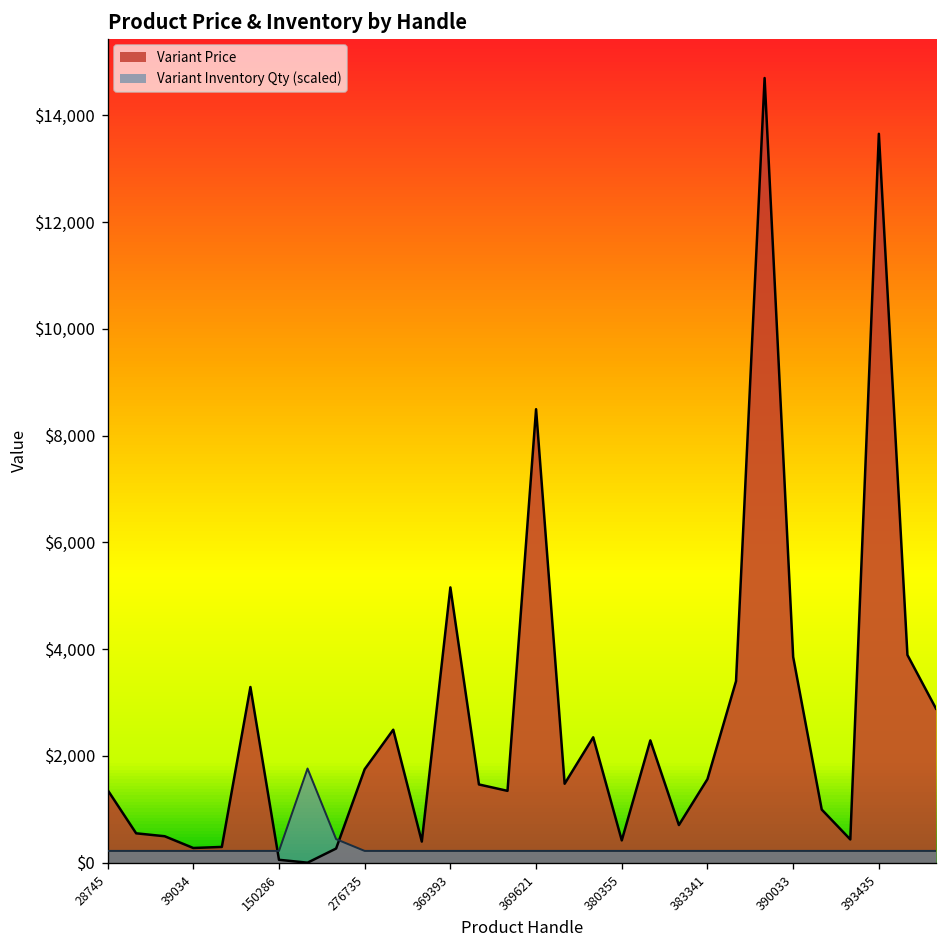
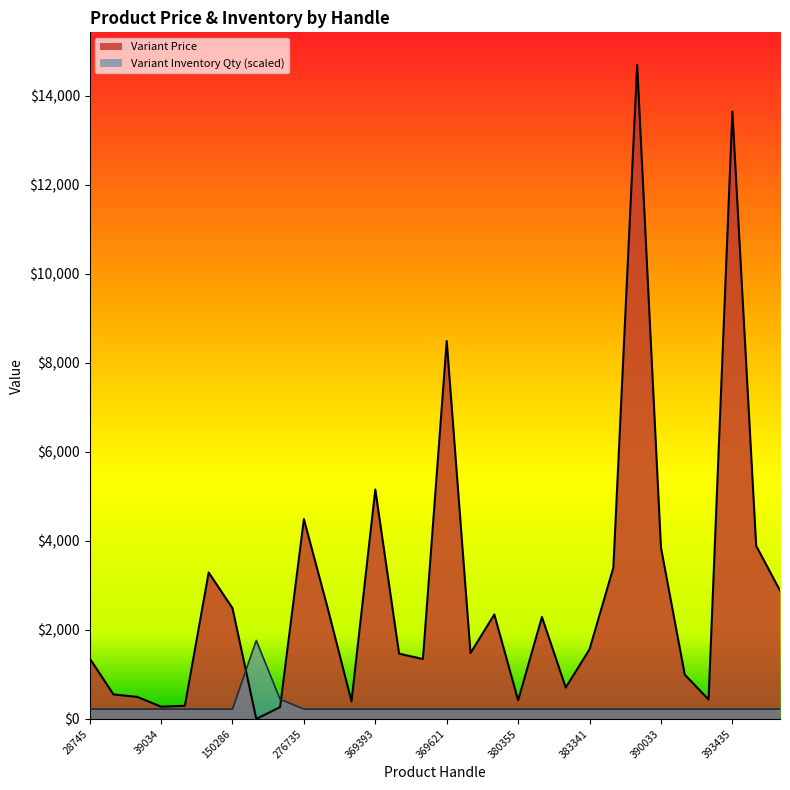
Variant Price, 150286: $100 -> $2,500
Variant Price, 276735: $1,800 -> $4,500
